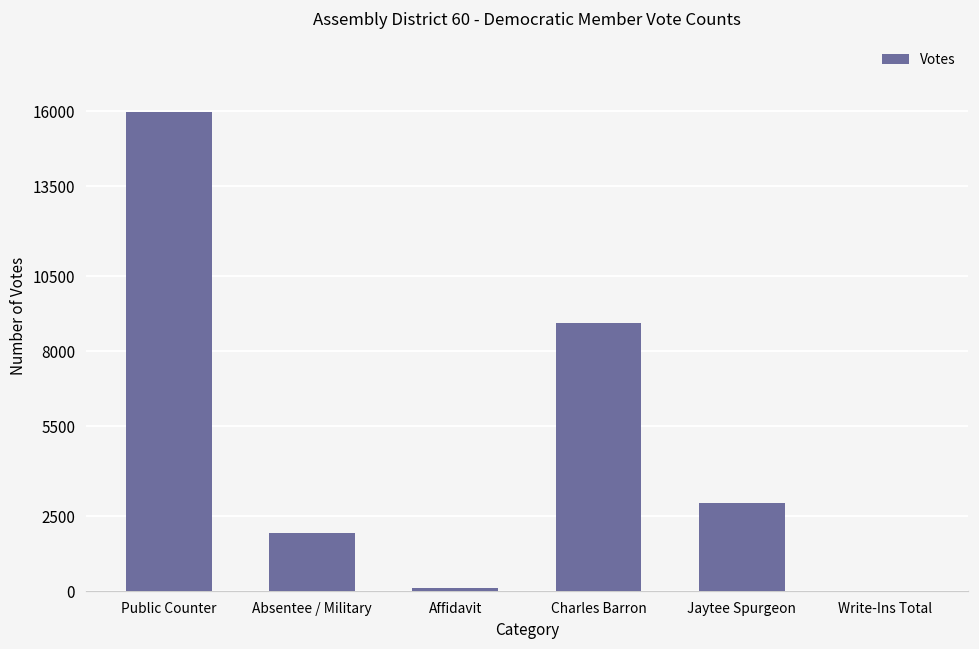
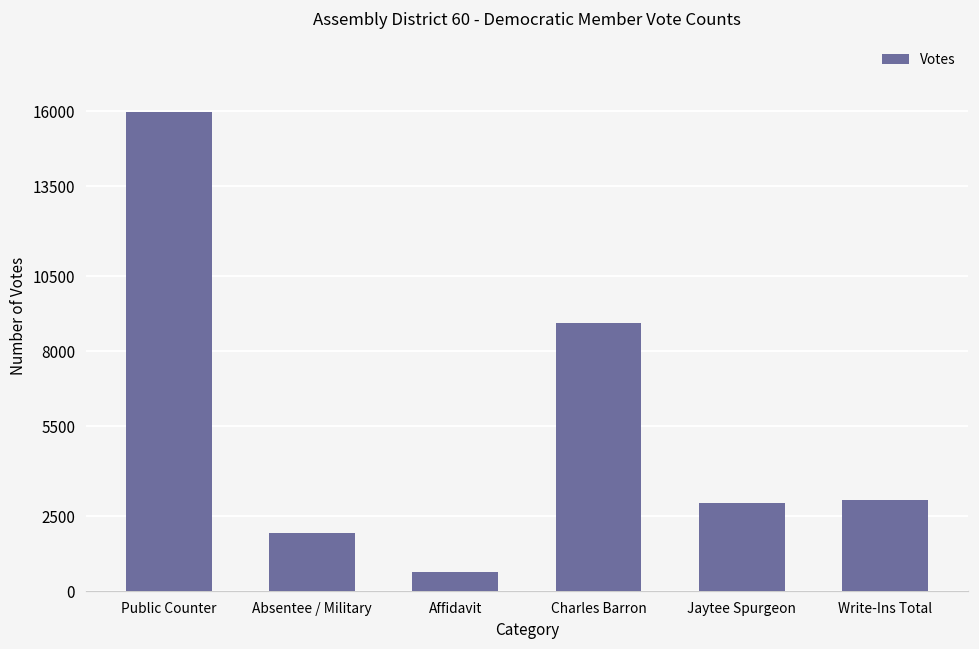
Affidavit: 100 -> 600
Write-Ins Total: 0 -> 3000
